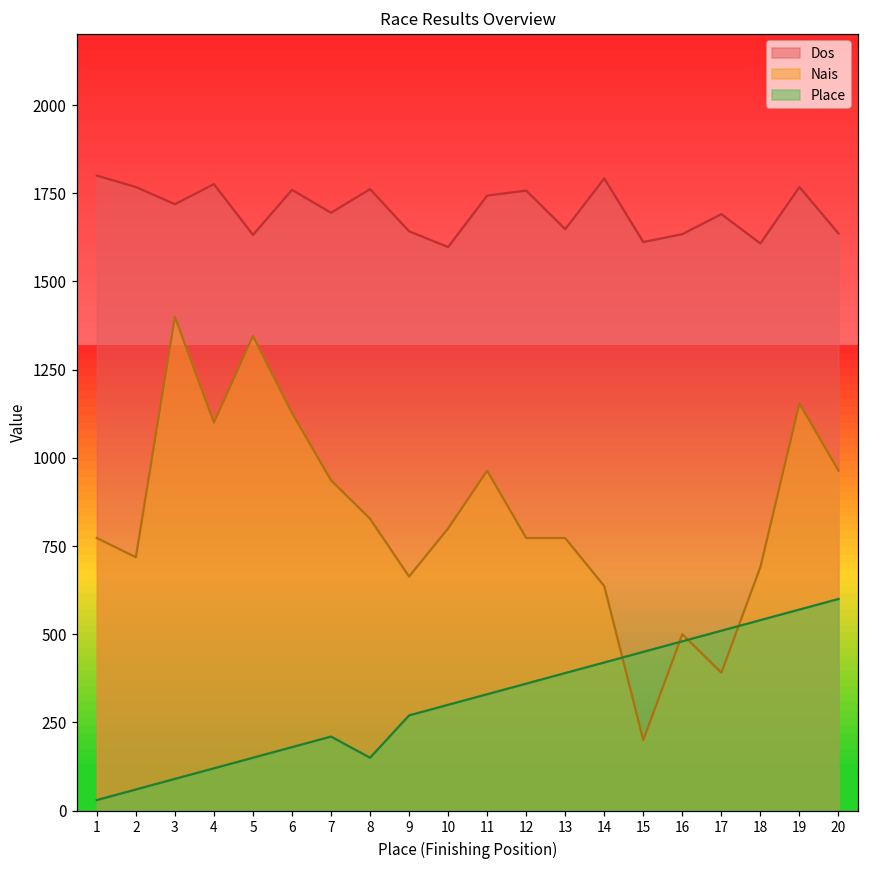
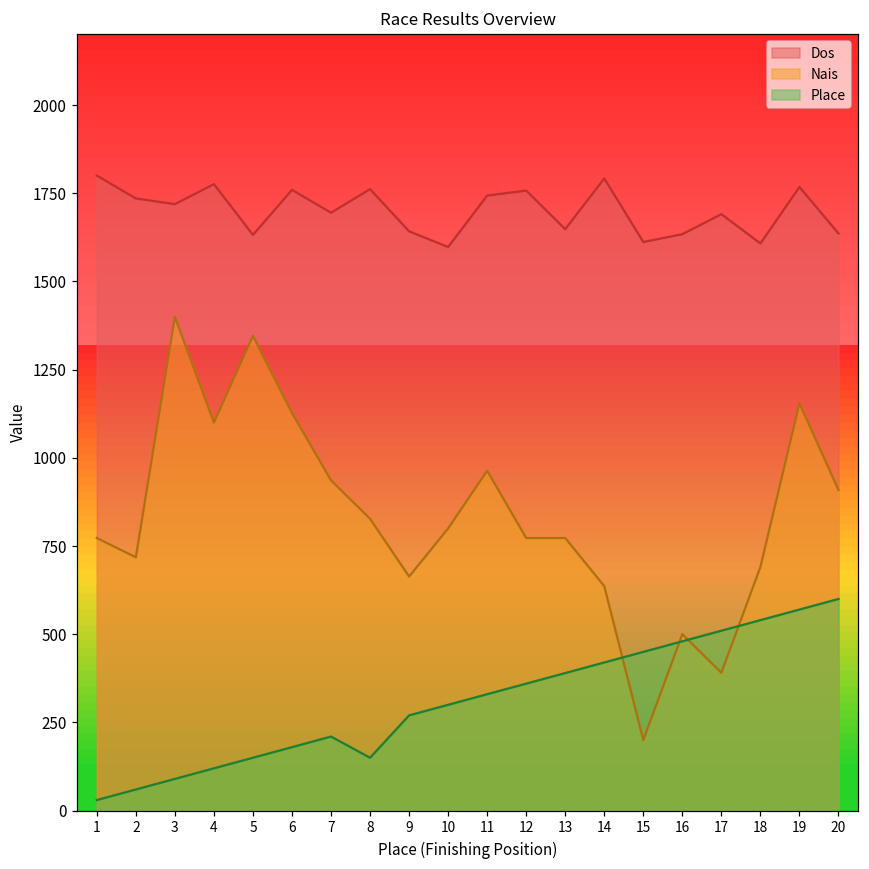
Dos, 2: 1770 -> 1740
Nais, 20: 960 -> 910
